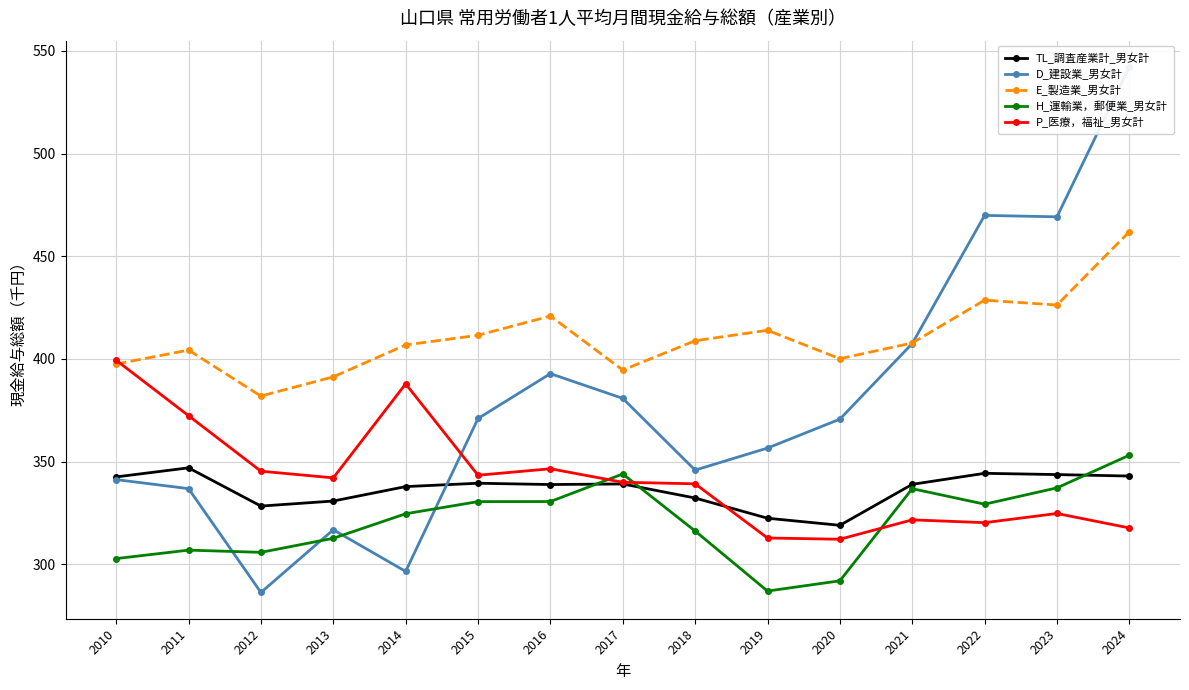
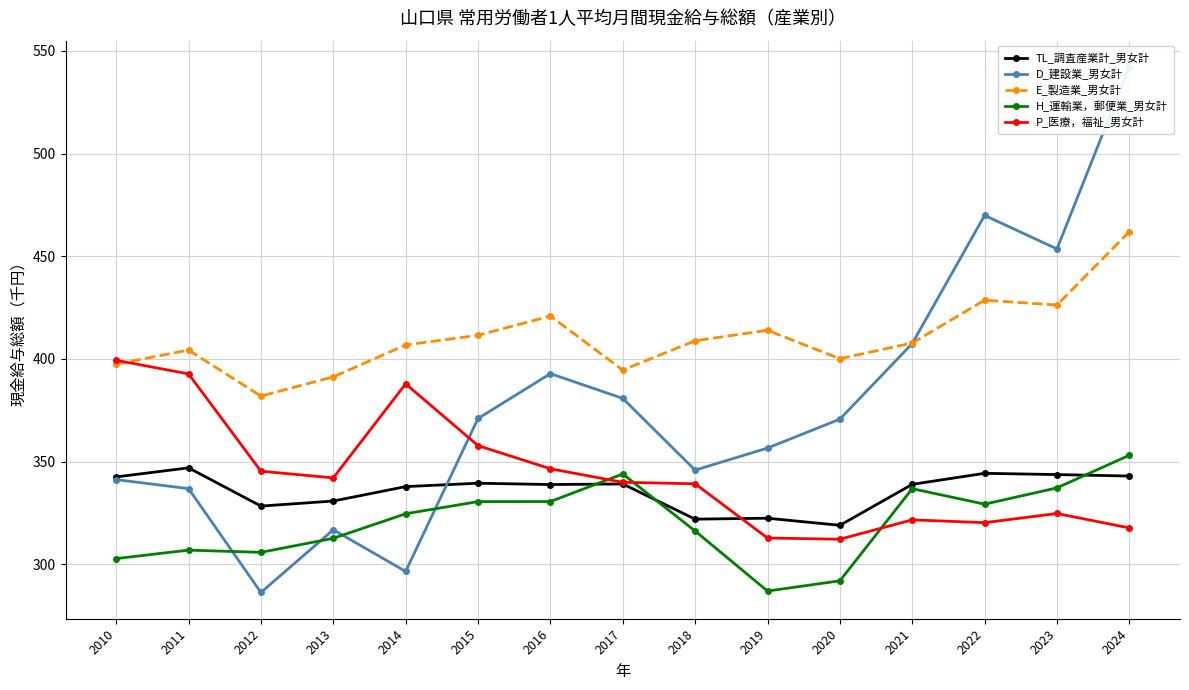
P_医療，福祉_男女計, 2011: 372 -> 393
P_医療，福祉_男女計, 2015: 343 -> 358
TL_調査産業計_男女計, 2018: 332 -> 322
D_建設業_男女計, 2023: 469 -> 454
